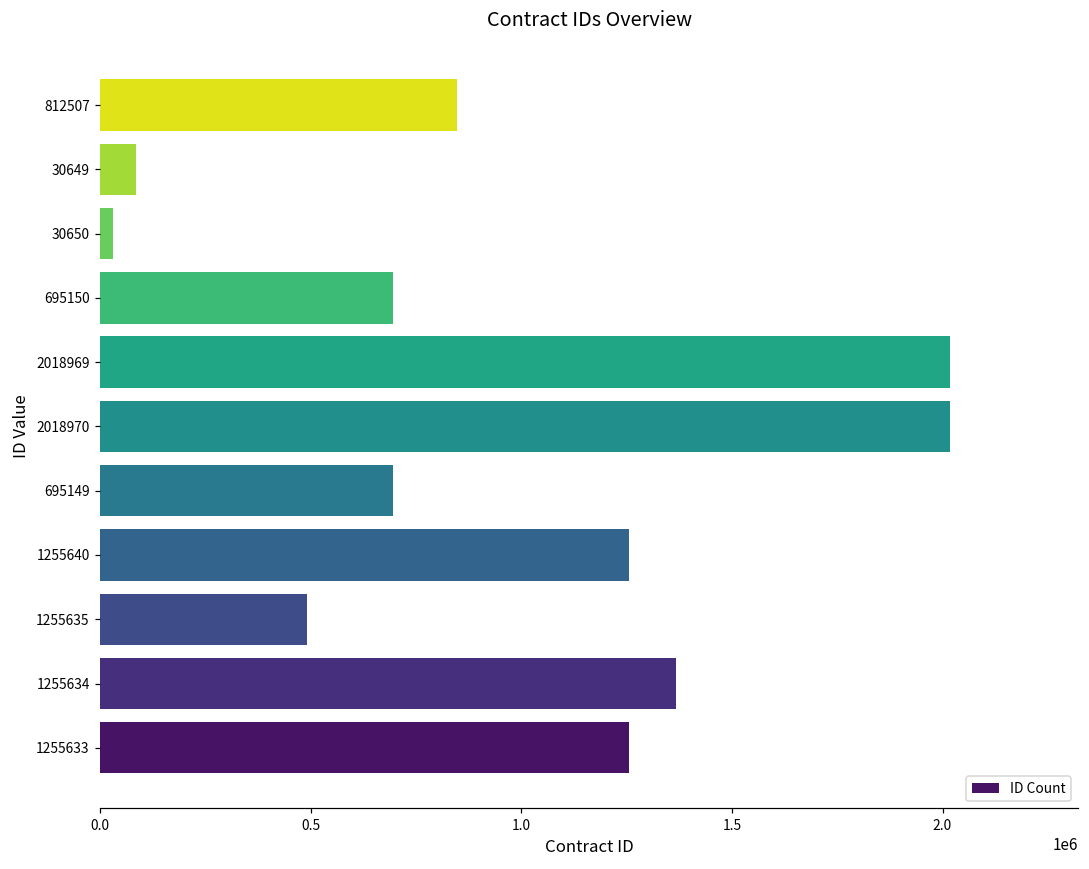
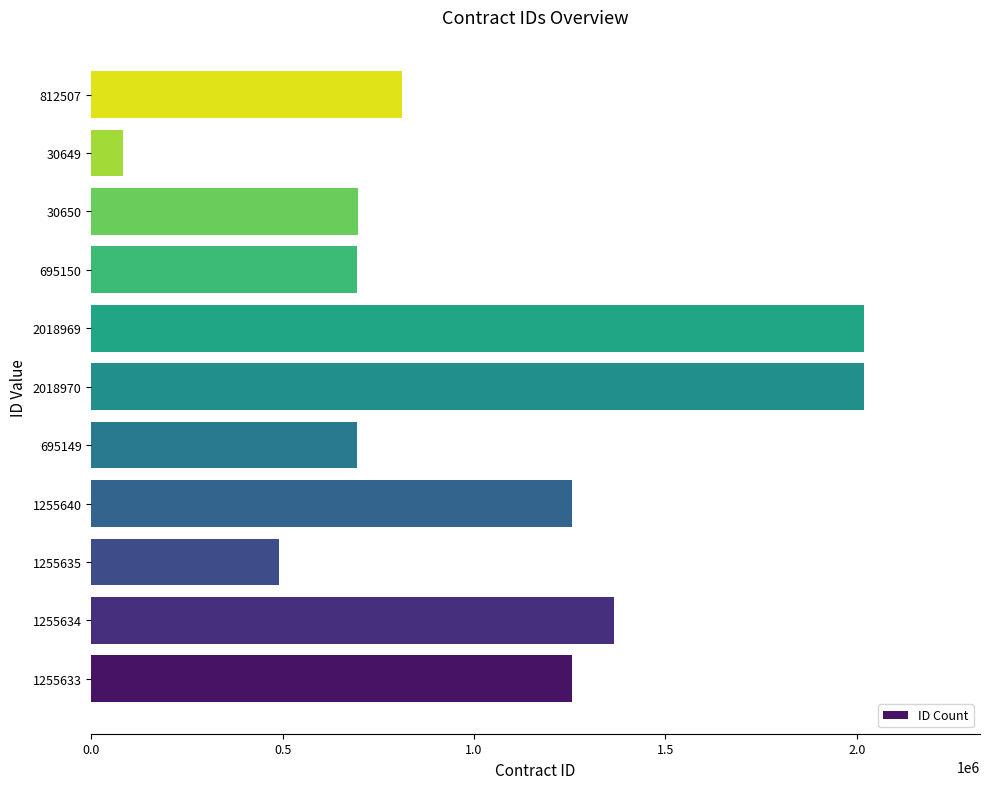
812507: 850000 -> 810000
30650: 30000 -> 700000
